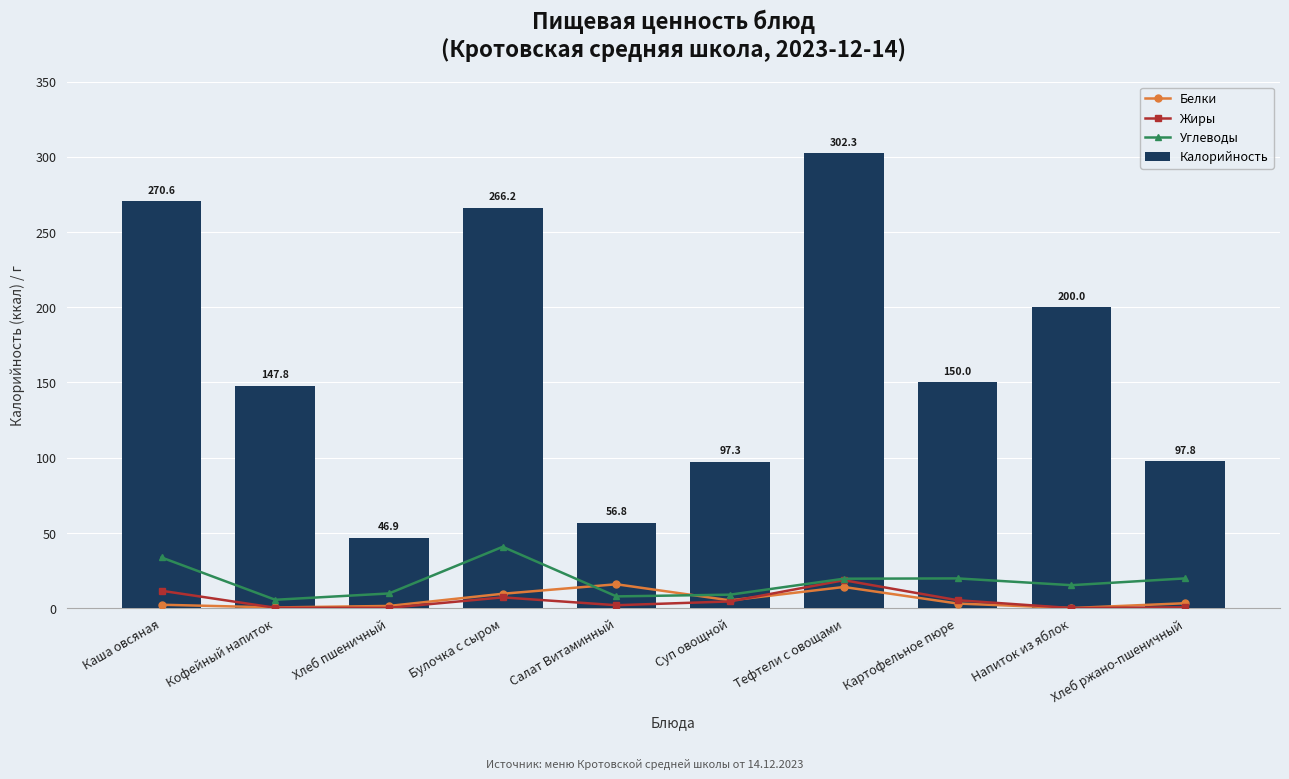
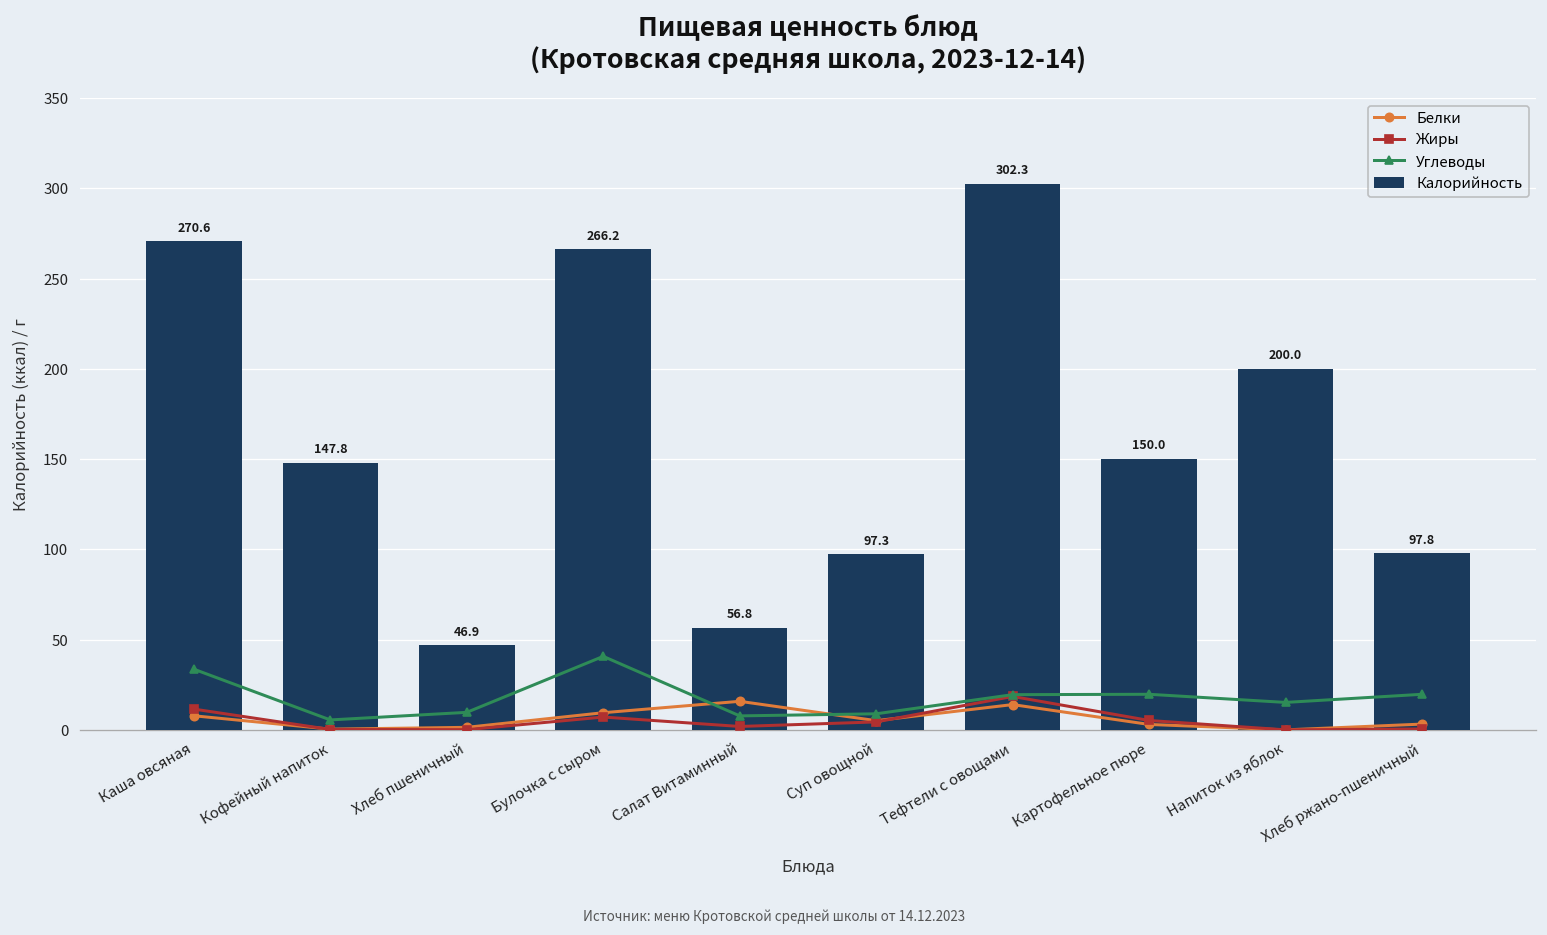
Белки, Каша овсяная: 2 -> 8
